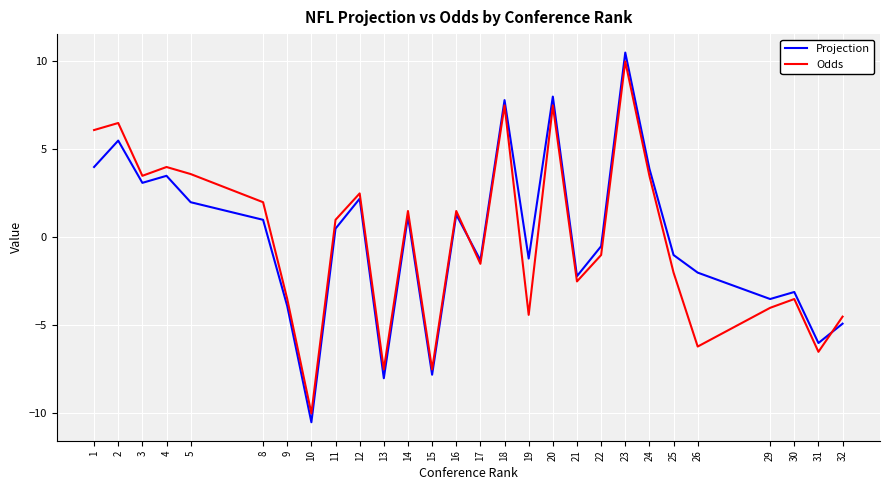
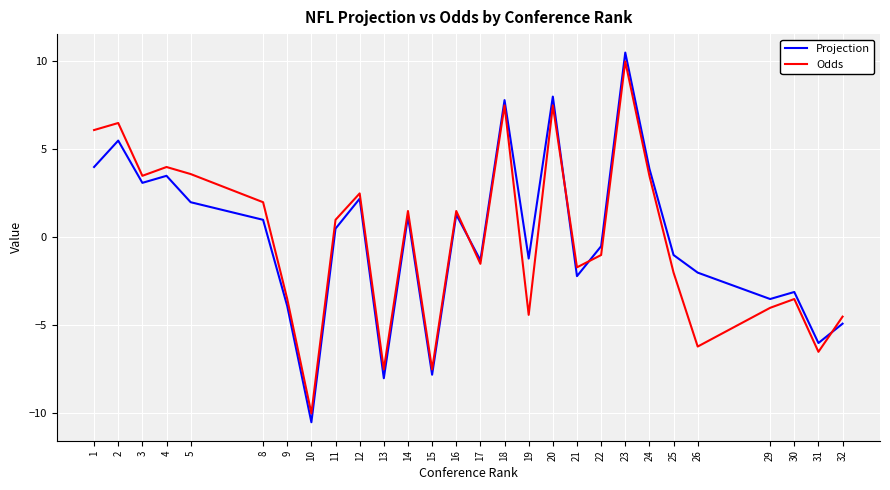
Odds, 21: -2.5 -> -1.7
